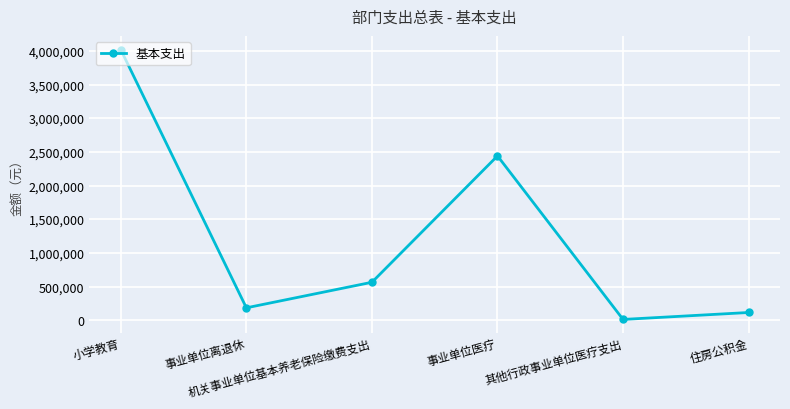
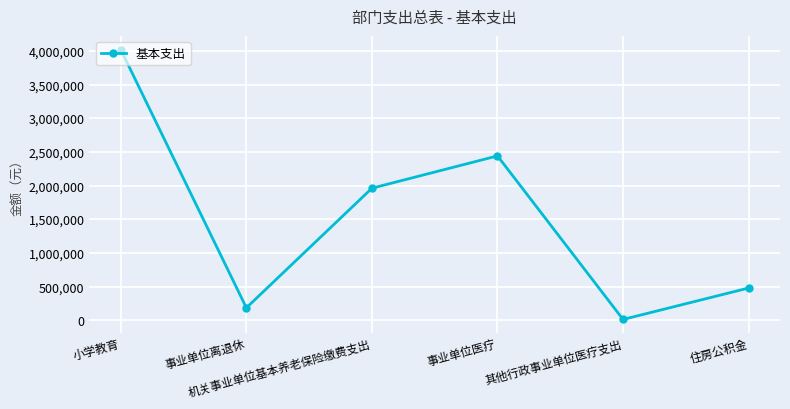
机关事业单位基本养老保险缴费支出: 600,000 -> 2,000,000
住房公积金: 100,000 -> 500,000
